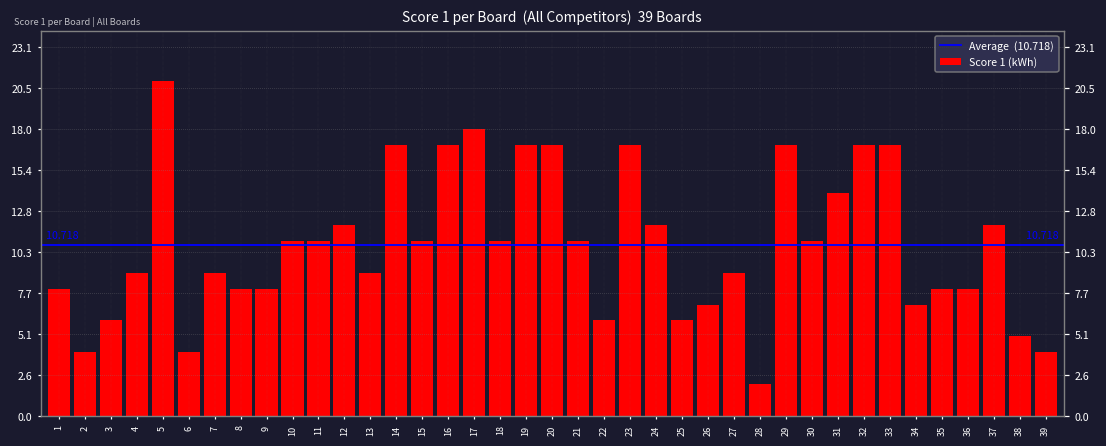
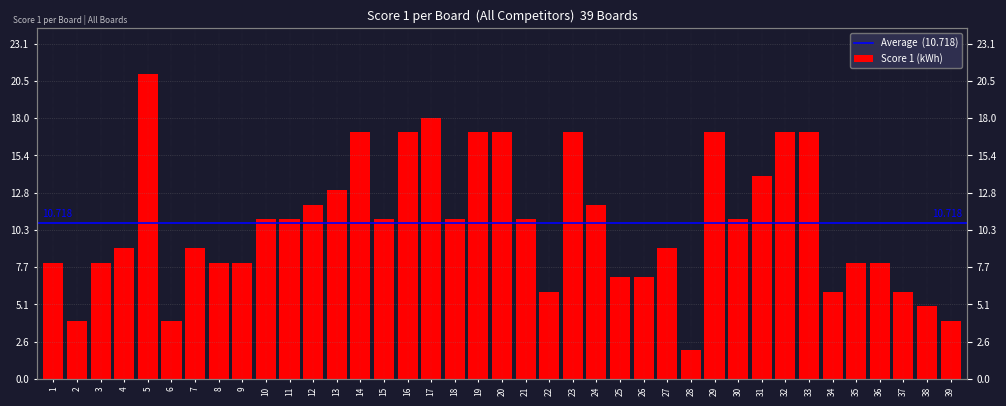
3: 6 -> 8
13: 9 -> 13
25: 6 -> 7
34: 7 -> 6
37: 12 -> 6
